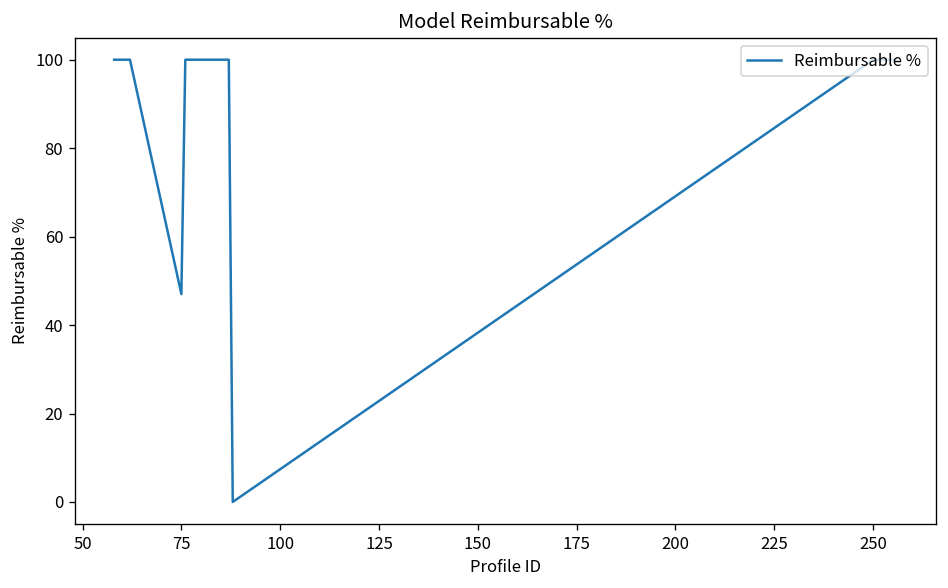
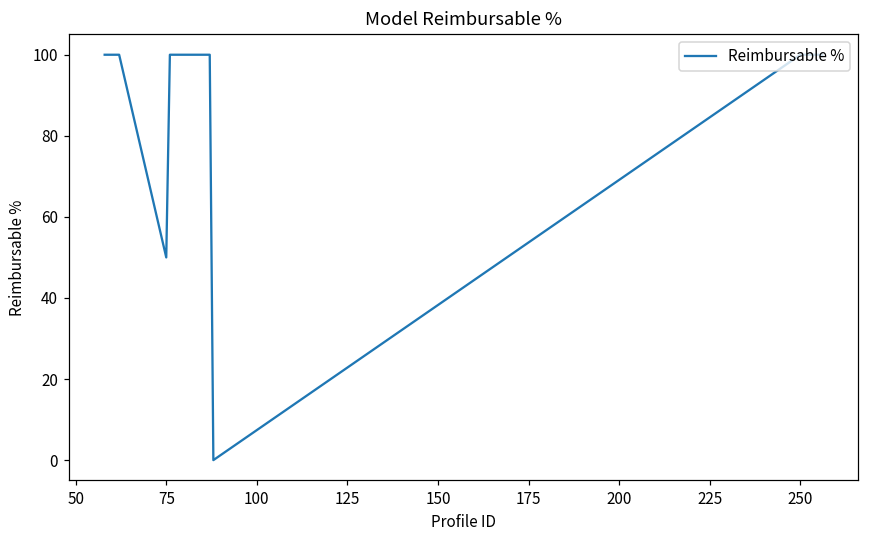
75: 47 -> 50
